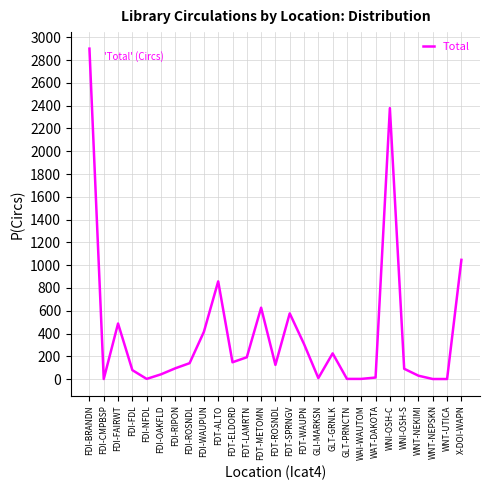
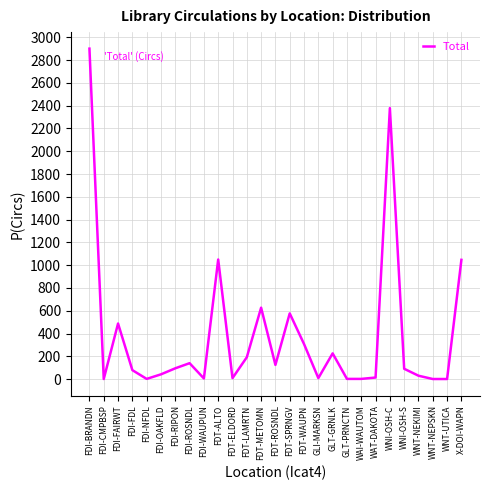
FDI-WAUPUN: 420 -> 10
FDT-ALTO: 860 -> 1050
FDT-ELDORD: 150 -> 10
